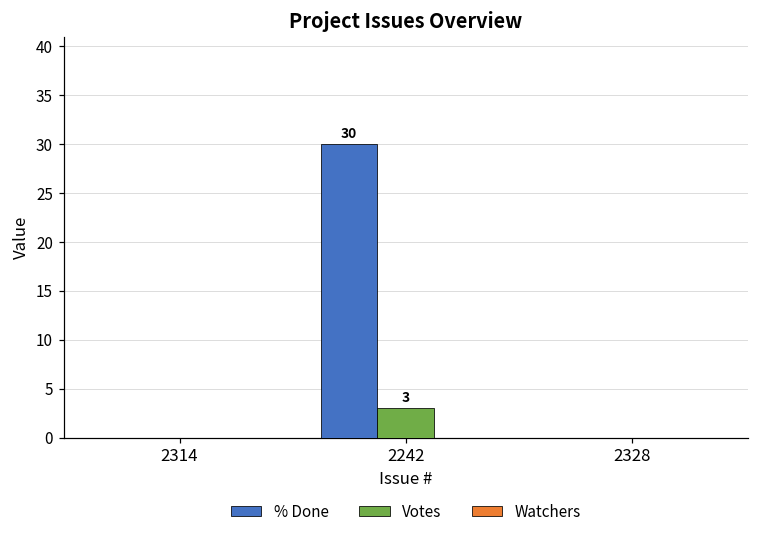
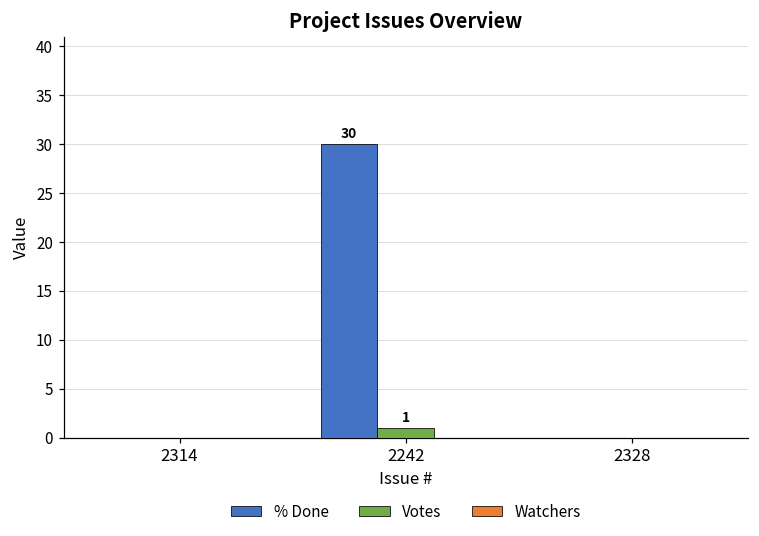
Votes, 2242: 3 -> 1
